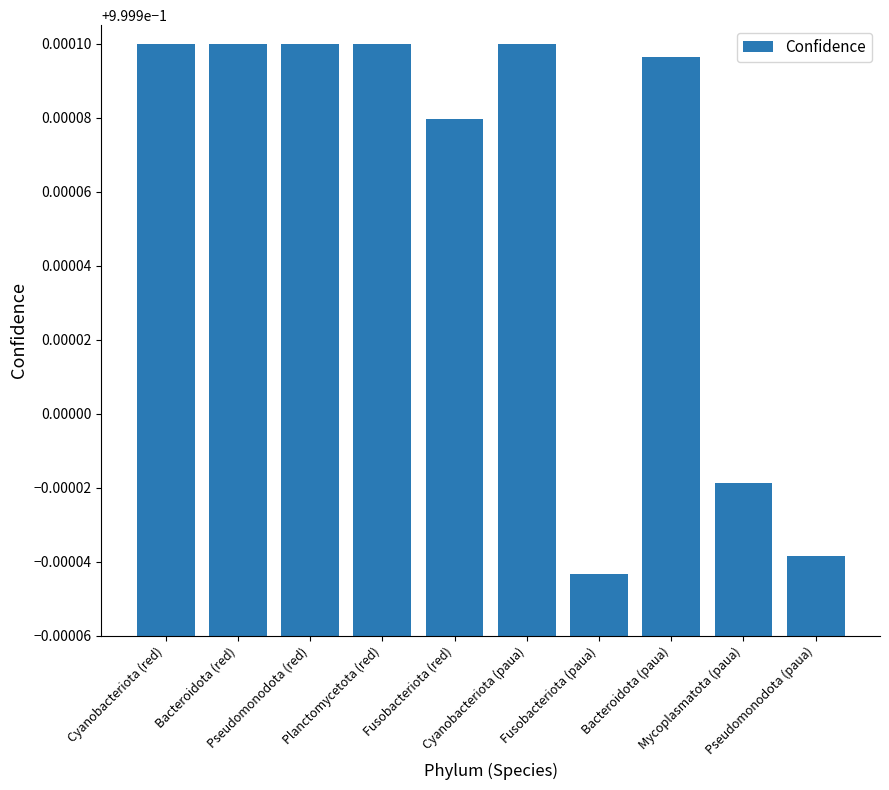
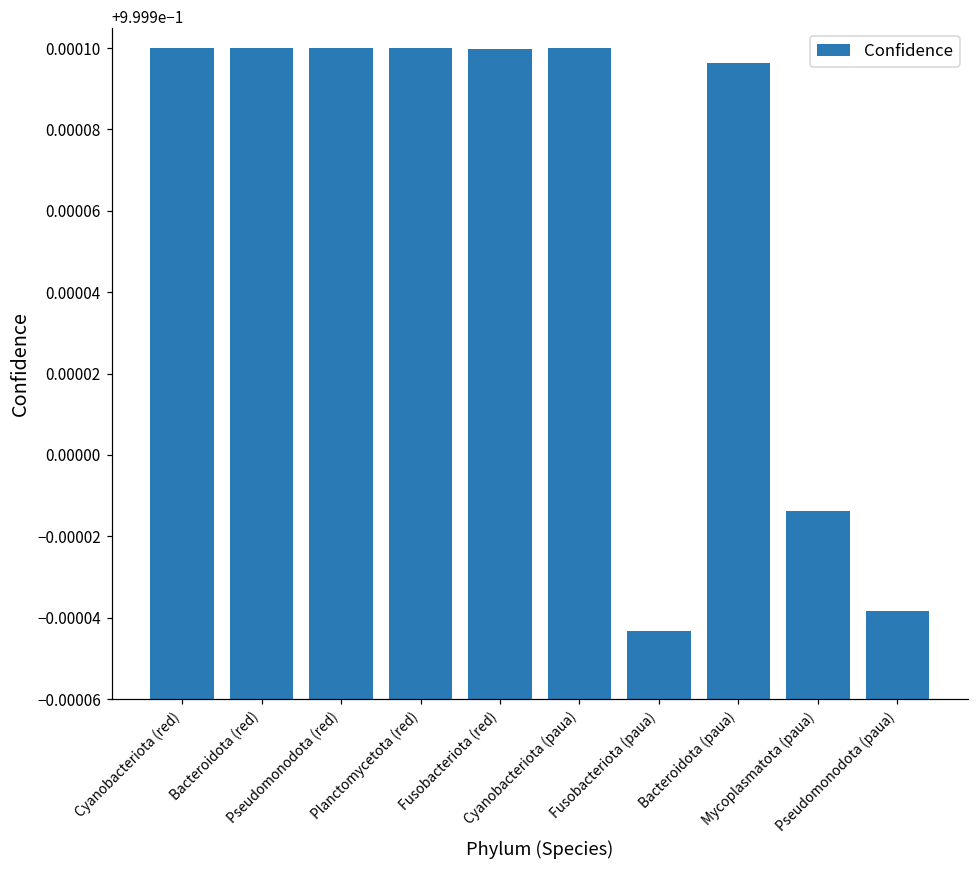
Fusobacteriota (red): 0.999980 -> 1.000000
Mycoplasmatota (paua): 0.999881 -> 0.999886
